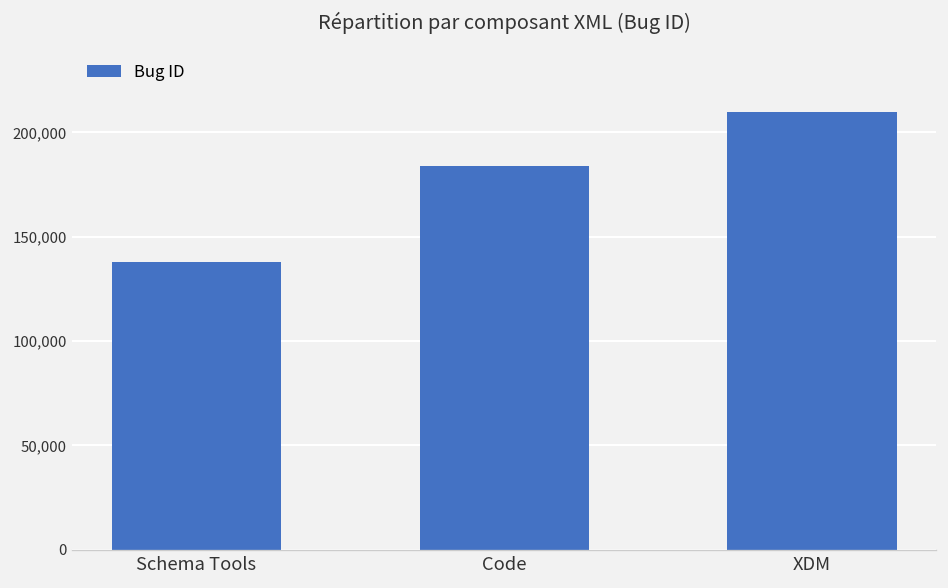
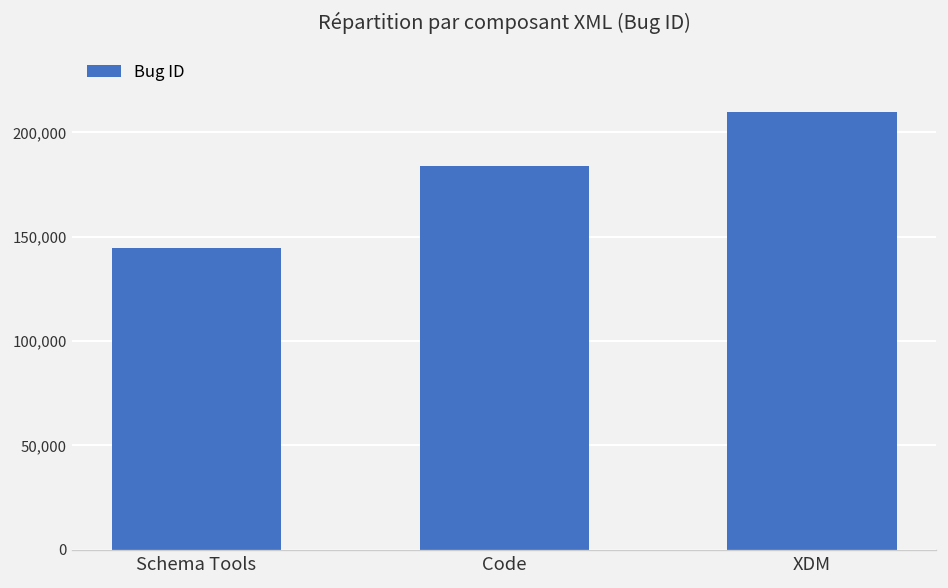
Schema Tools: 138,000 -> 145,000
